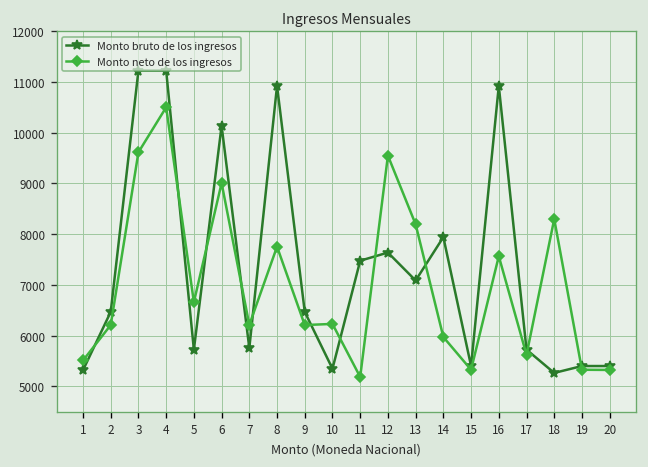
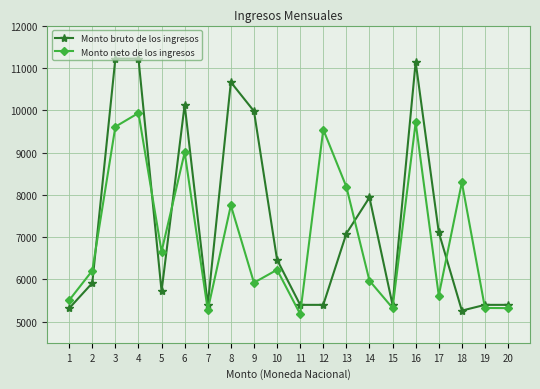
Monto bruto de los ingresos, 2: 6500 -> 5900
Monto neto de los ingresos, 4: 10500 -> 9900
Monto bruto de los ingresos, 7: 5800 -> 5400
Monto neto de los ingresos, 7: 6200 -> 5300
Monto bruto de los ingresos, 8: 10900 -> 10700
Monto bruto de los ingresos, 9: 6500 -> 10000
Monto neto de los ingresos, 9: 6200 -> 5900
Monto bruto de los ingresos, 10: 5300 -> 6500
Monto bruto de los ingresos, 11: 7500 -> 5400
Monto bruto de los ingresos, 12: 7600 -> 5400
Monto bruto de los ingresos, 16: 10900 -> 11100
Monto neto de los ingresos, 16: 7600 -> 9700
Monto bruto de los ingresos, 17: 5700 -> 7100
